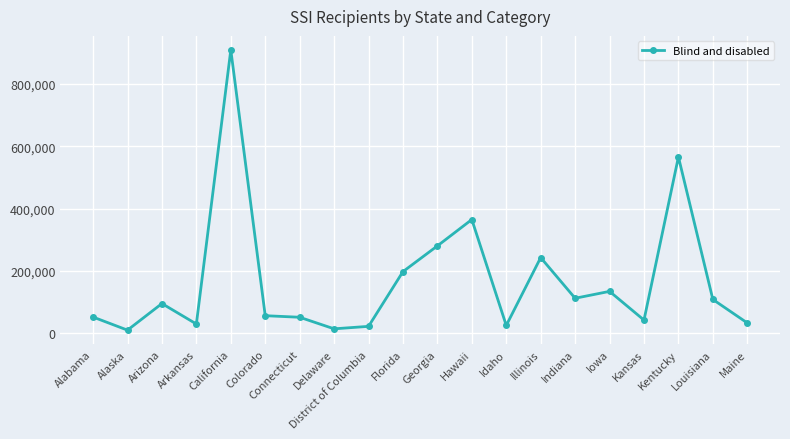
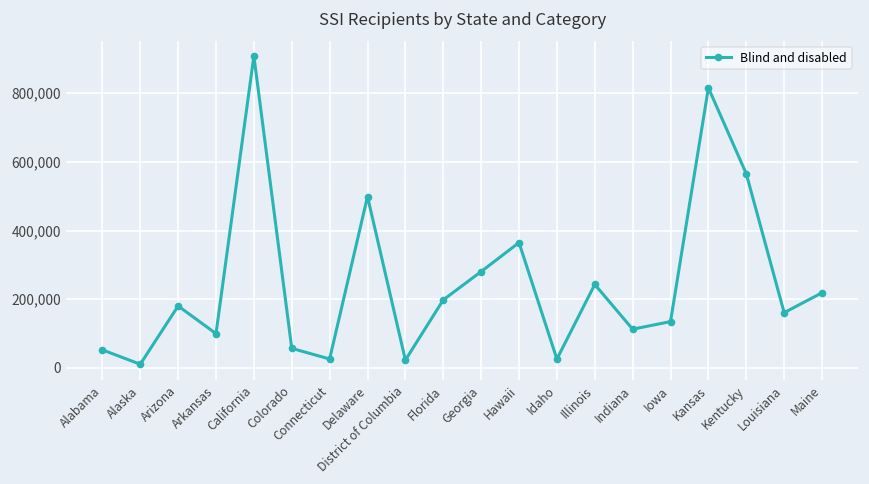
Arizona: 100,000 -> 180,000
Arkansas: 30,000 -> 100,000
Connecticut: 50,000 -> 30,000
Delaware: 10,000 -> 500,000
Kansas: 40,000 -> 820,000
Louisiana: 110,000 -> 160,000
Maine: 30,000 -> 220,000
